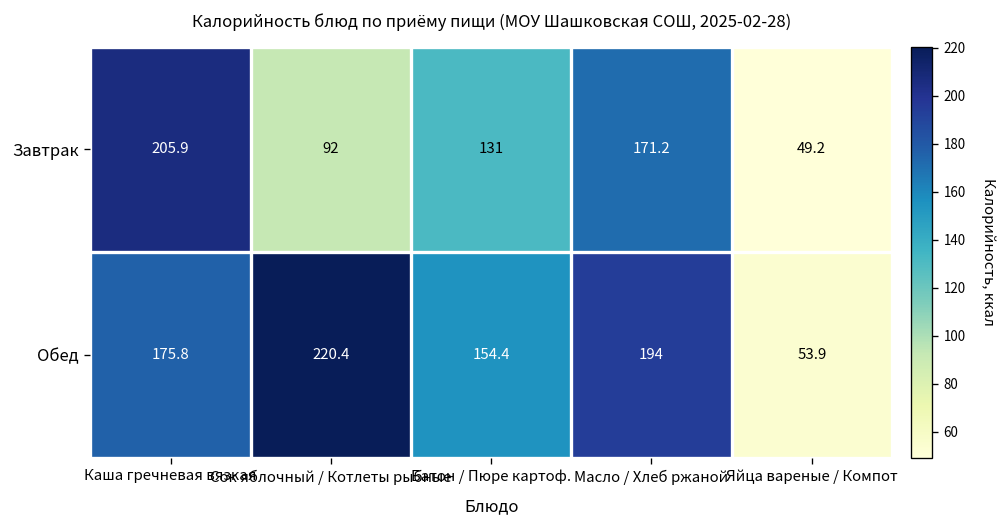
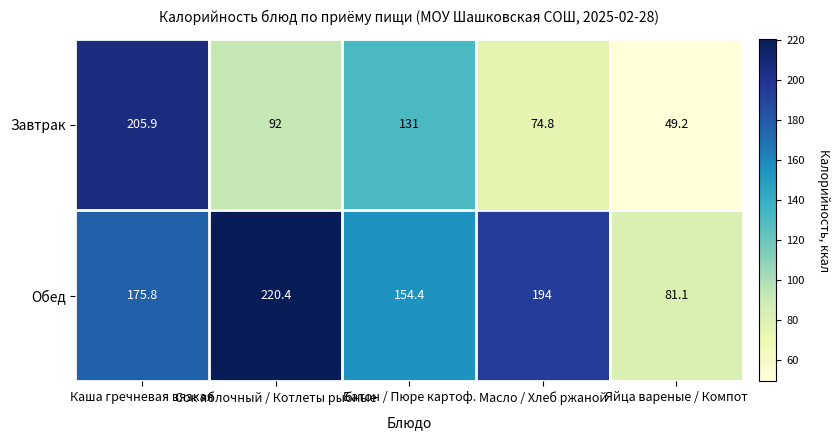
Завтрак, Масло / Хлеб ржаной: 171.2 -> 74.8
Обед, Яйца вареные / Компот: 53.9 -> 81.1
